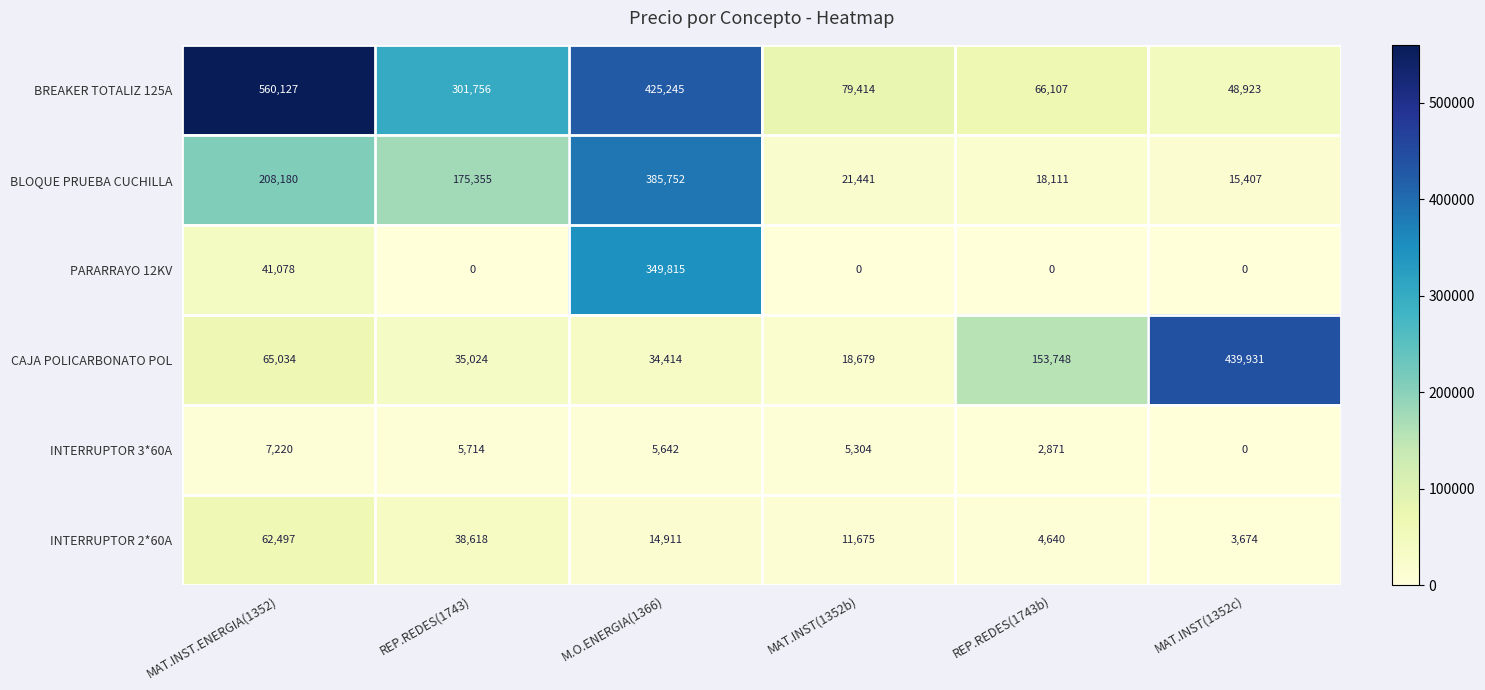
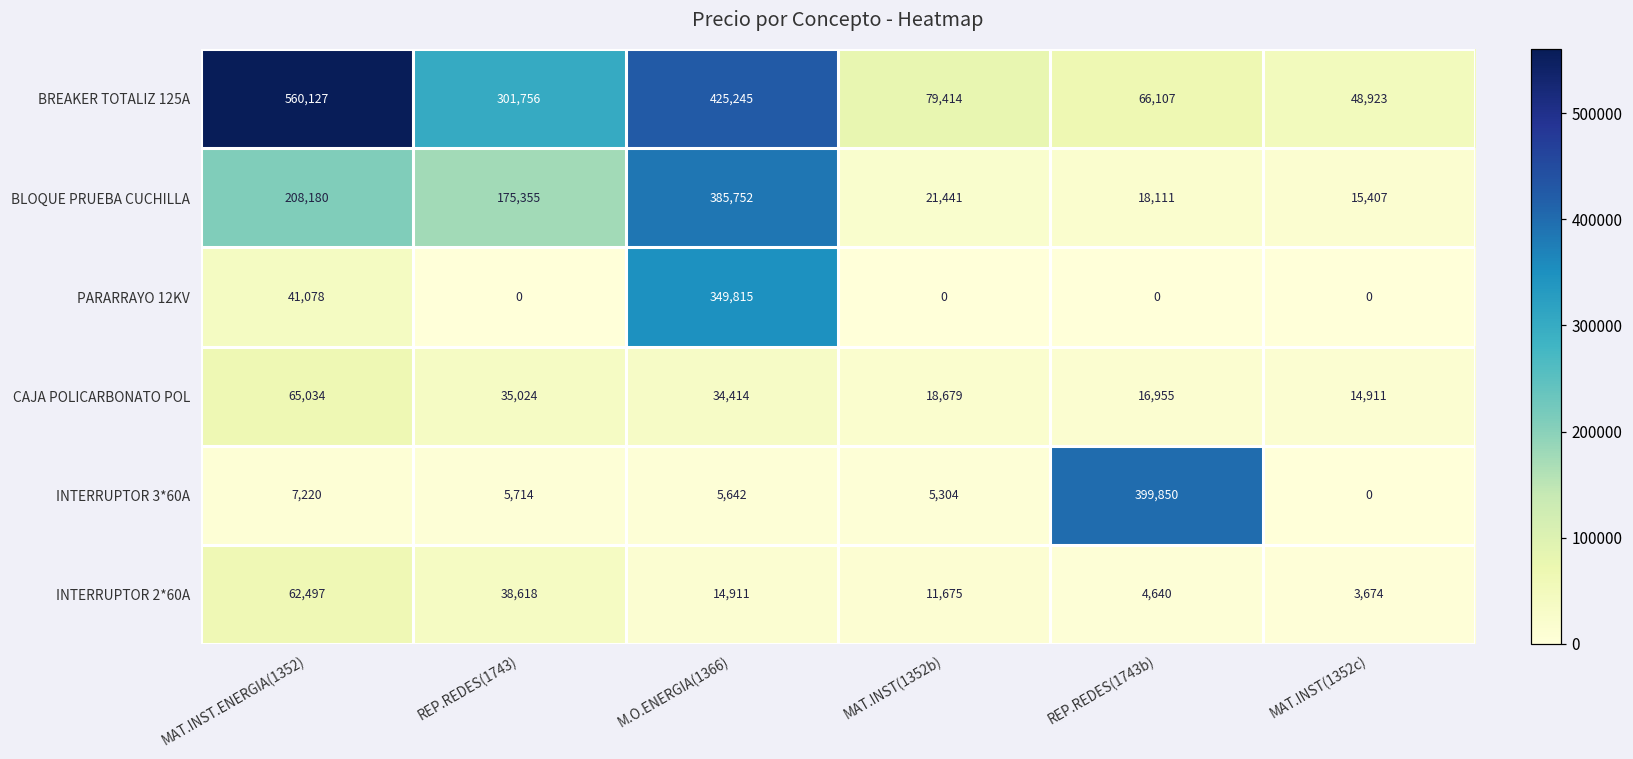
CAJA POLICARBONATO POL, REP.REDES(1743b): 153,748 -> 16,955
CAJA POLICARBONATO POL, MAT.INST(1352c): 439,931 -> 14,911
INTERRUPTOR 3*60A, REP.REDES(1743b): 2,871 -> 399,850
